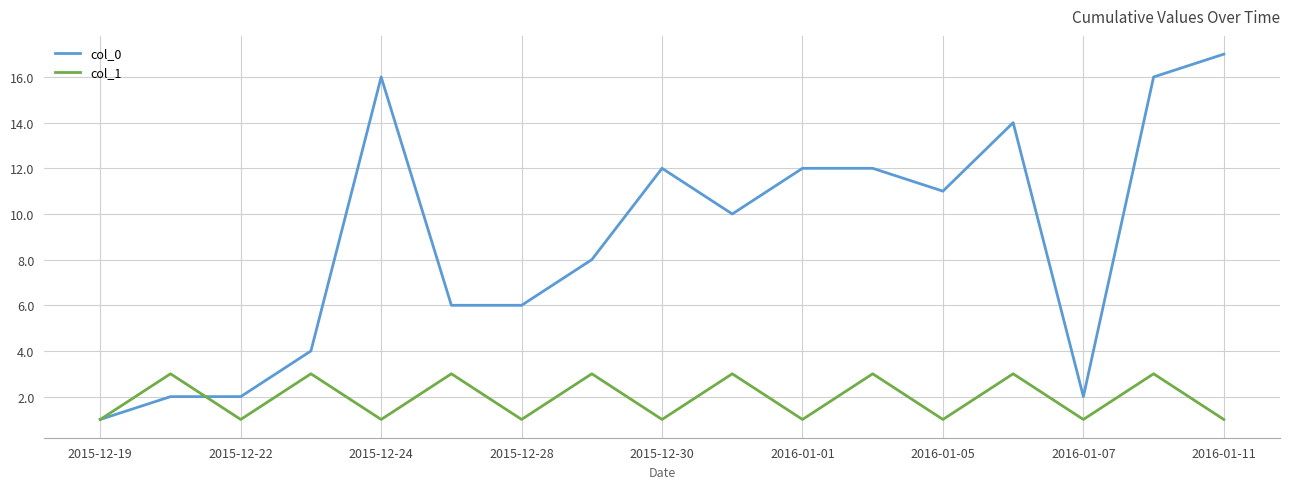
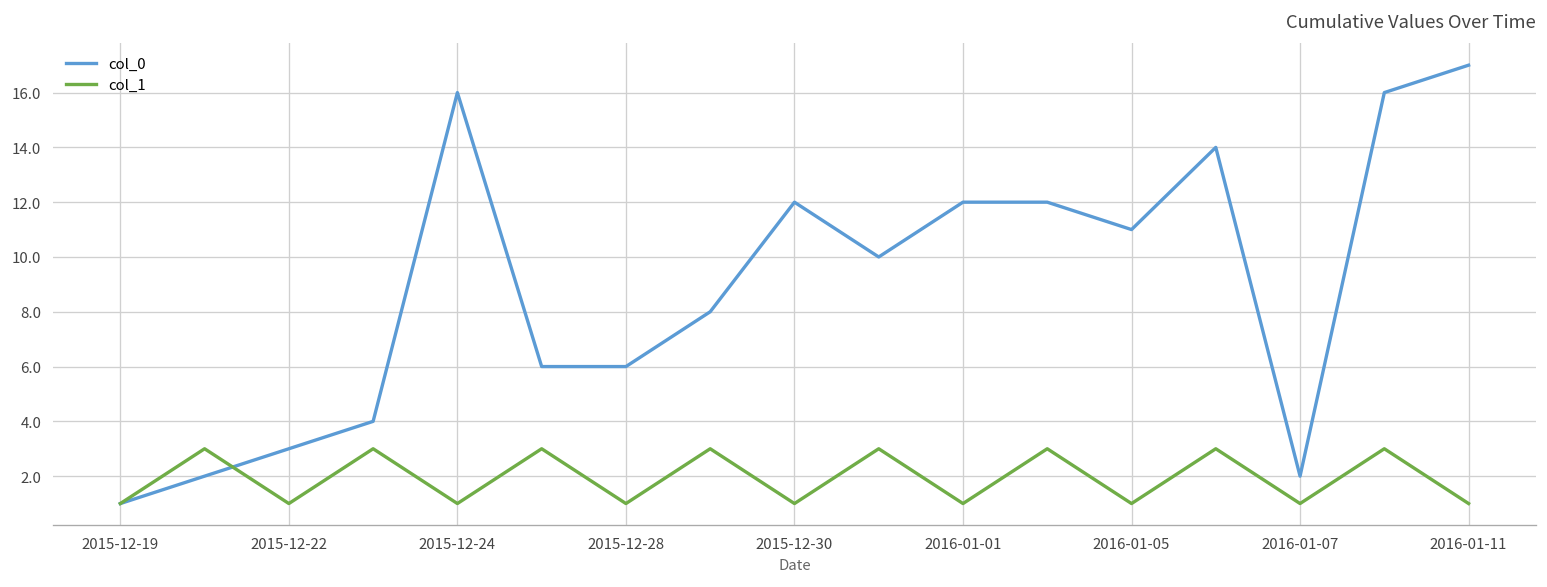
col_0, 2015-12-22: 2 -> 3
